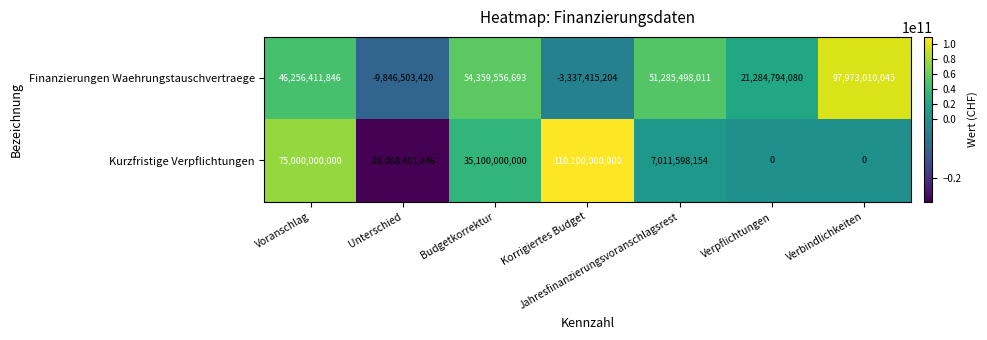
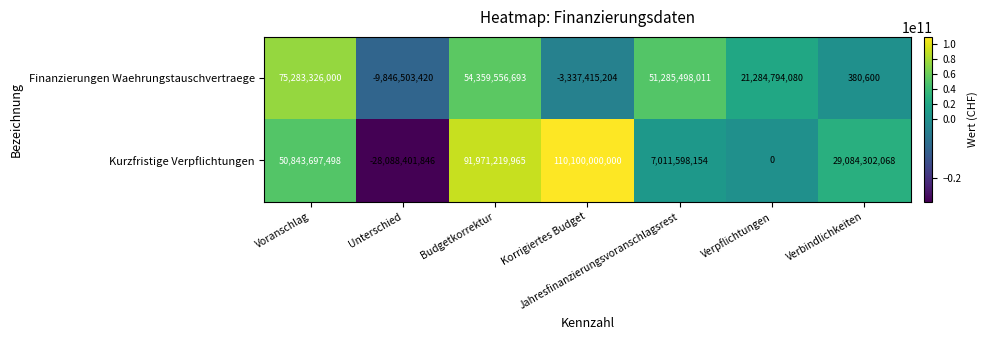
Finanzierungen Waehrungstauschvertraege, Voranschlag: 46,256,411,846 -> 75,283,326,000
Finanzierungen Waehrungstauschvertraege, Verbindlichkeiten: 97,973,010,045 -> 380,600
Kurzfristige Verpflichtungen, Voranschlag: 75,000,000,000 -> 50,843,697,498
Kurzfristige Verpflichtungen, Budgetkorrektur: 35,100,000,000 -> 91,971,219,965
Kurzfristige Verpflichtungen, Verbindlichkeiten: 0 -> 29,084,302,068
